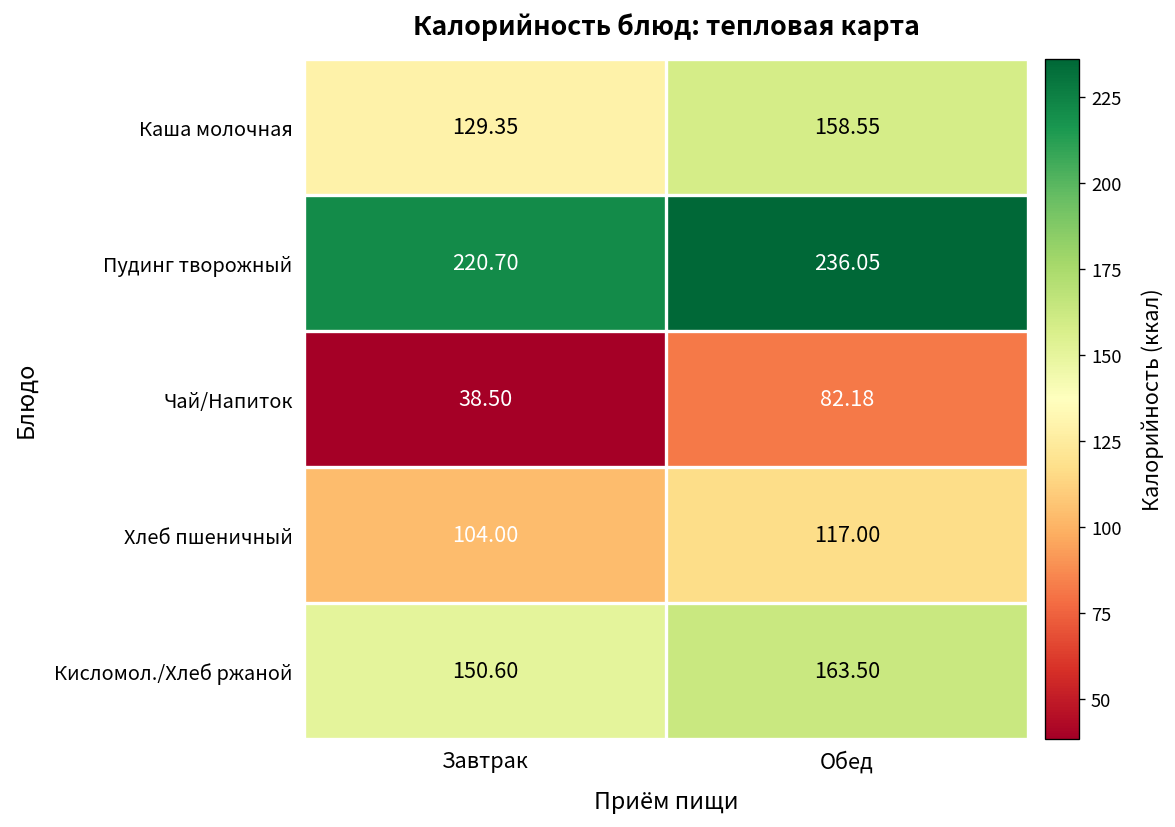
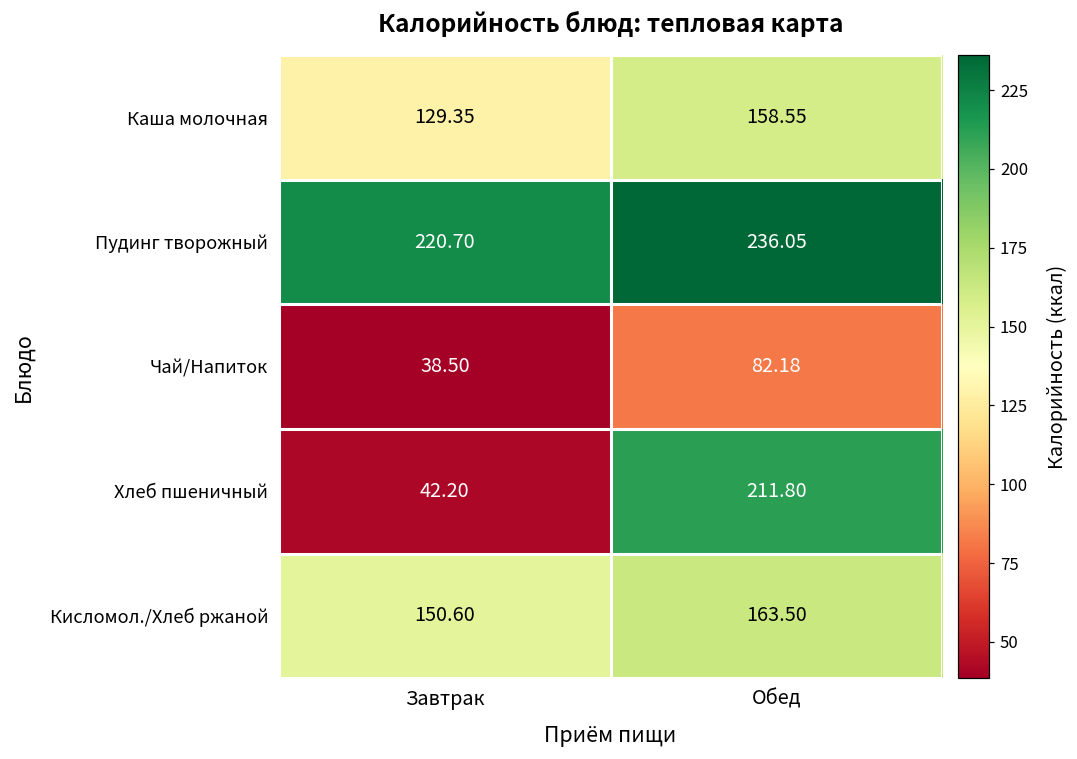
Хлеб пшеничный, Завтрак: 104.00 -> 42.20
Хлеб пшеничный, Обед: 117.00 -> 211.80
